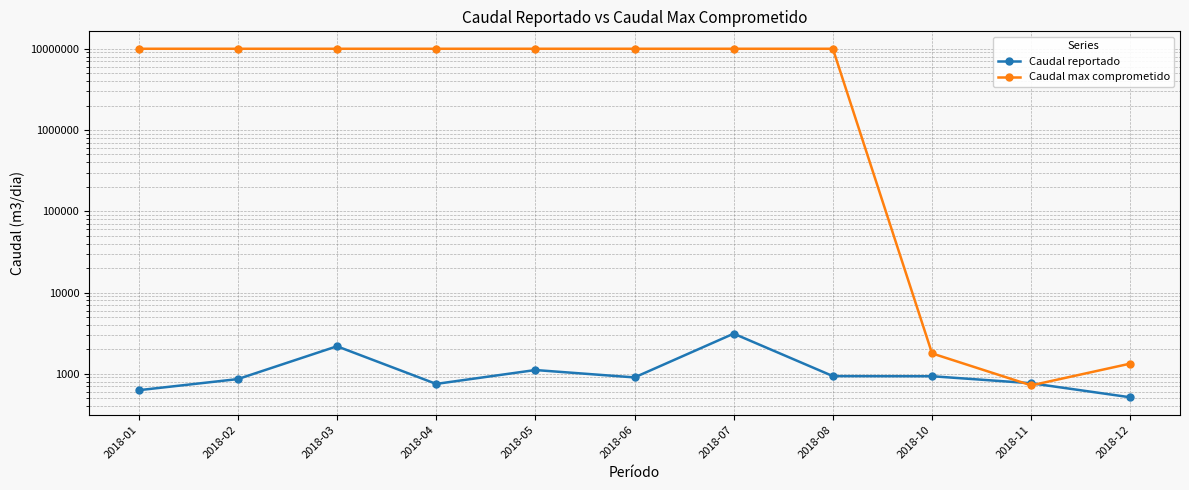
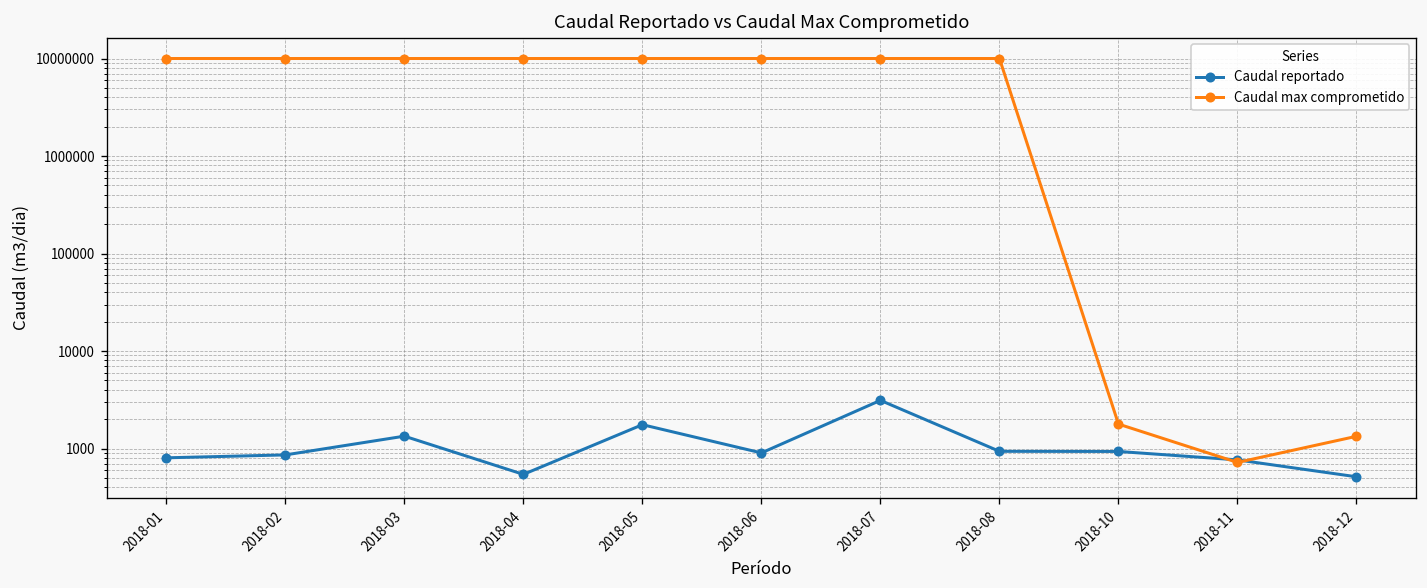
Caudal reportado, 2018-01: 600 -> 800
Caudal reportado, 2018-03: 2200 -> 1300
Caudal reportado, 2018-04: 800 -> 500
Caudal reportado, 2018-05: 1100 -> 1800
